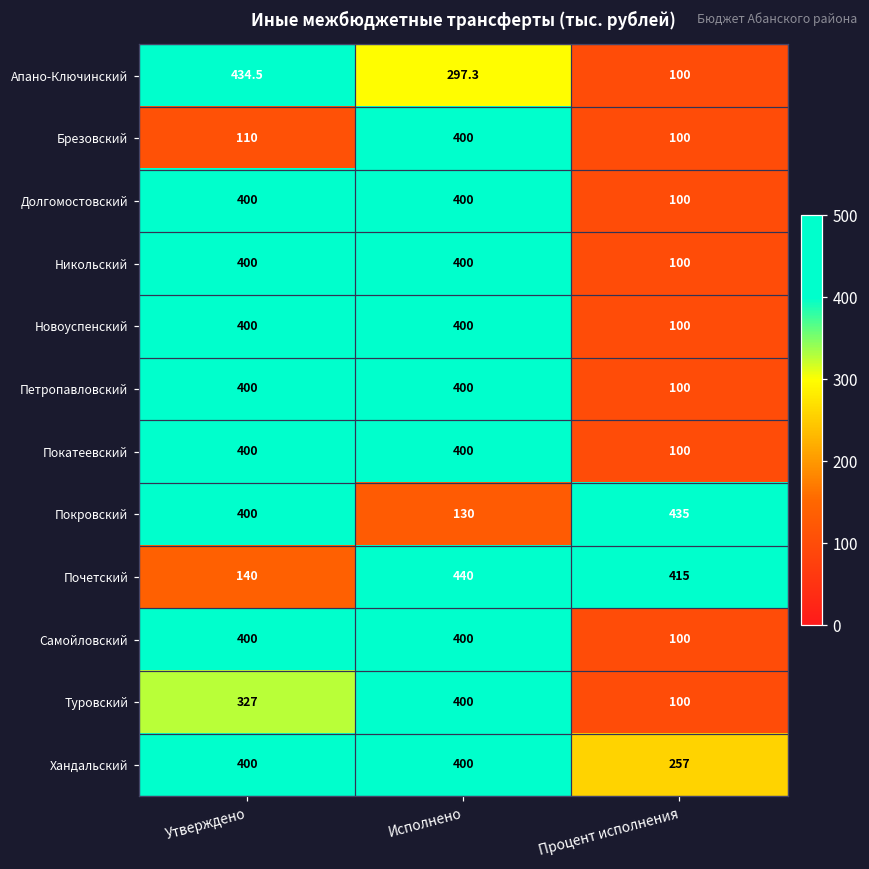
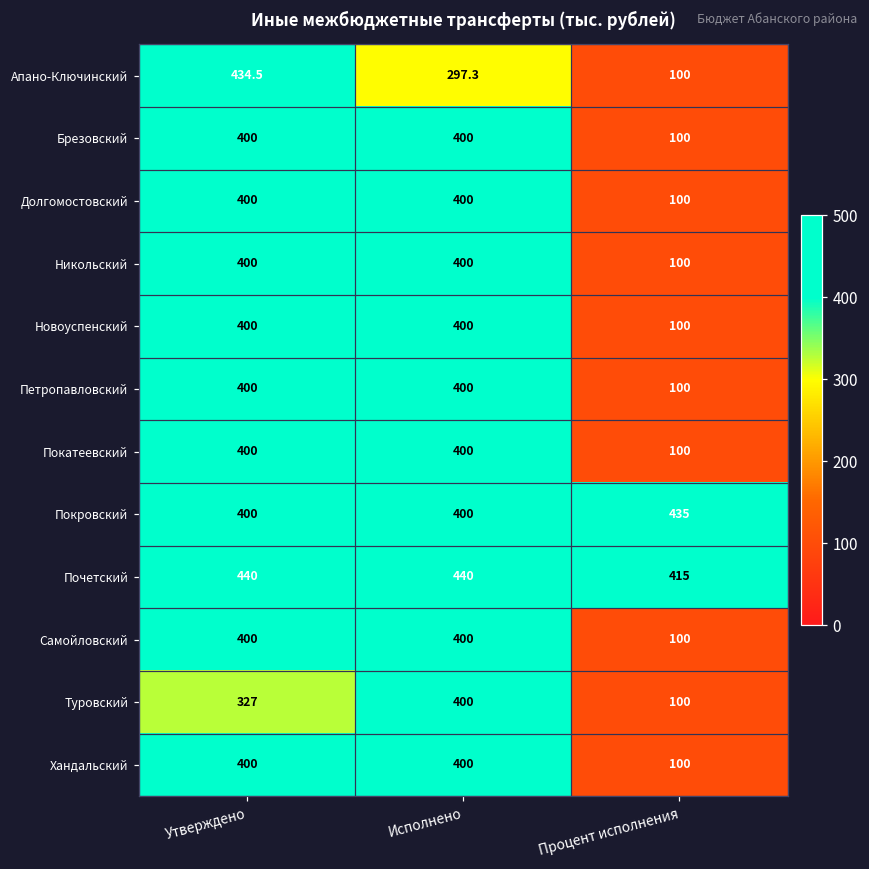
Брезовский, Утверждено: 110 -> 400
Покровский, Исполнено: 130 -> 400
Почетский, Утверждено: 140 -> 440
Хандальский, Процент исполнения: 257 -> 100
